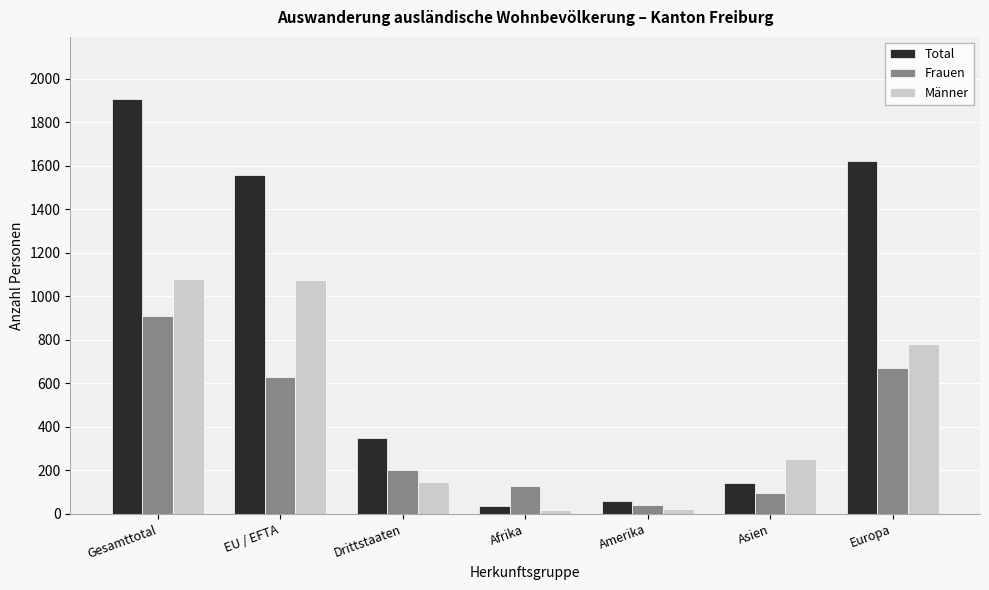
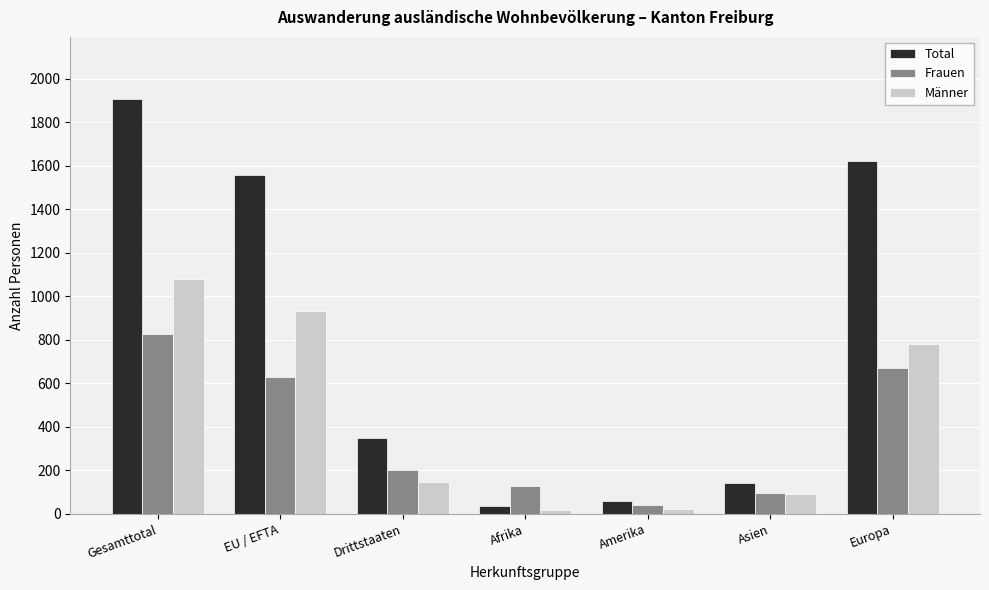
Frauen, Gesamttotal: 910 -> 830
Männer, EU / EFTA: 1080 -> 930
Männer, Asien: 250 -> 90
